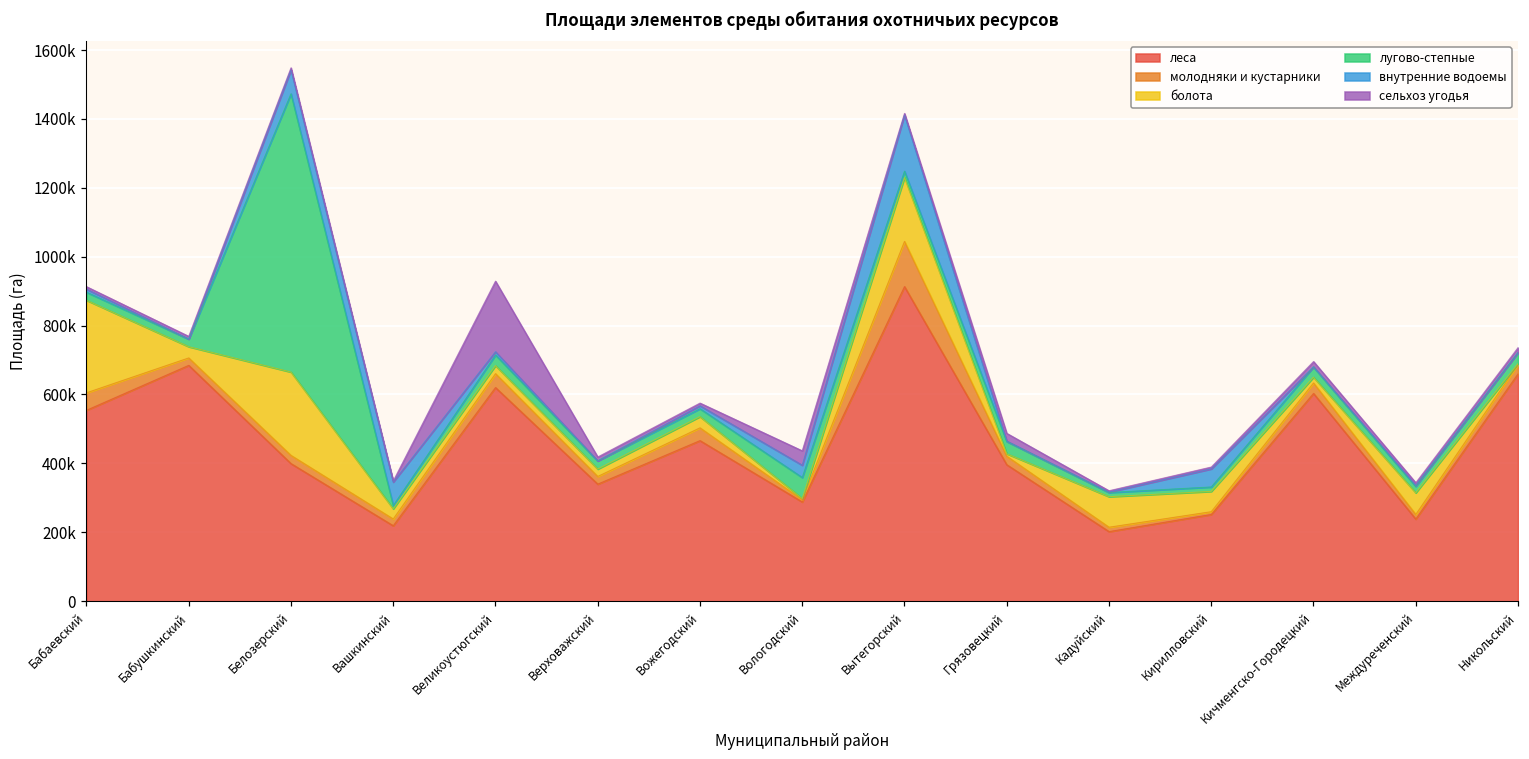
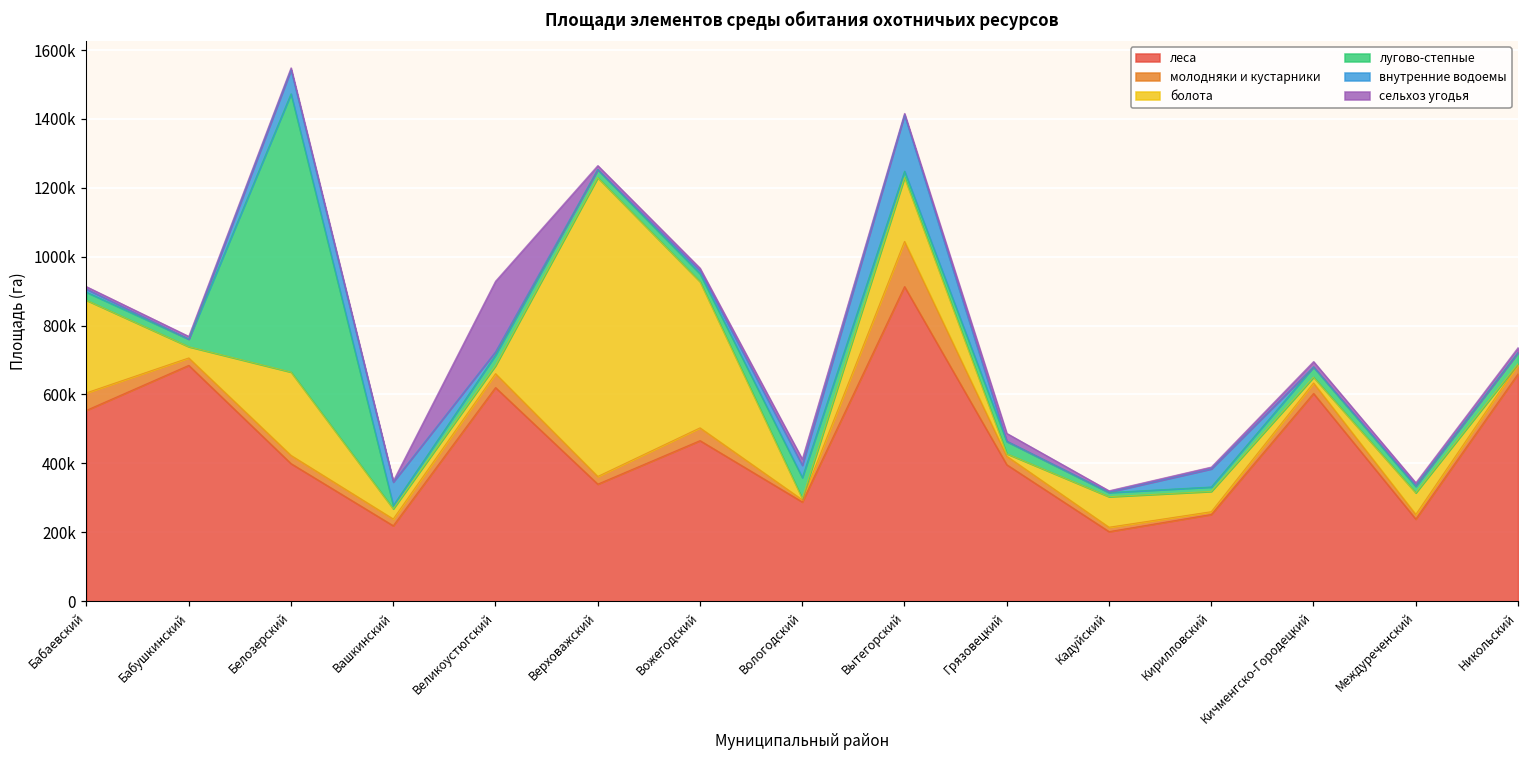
болота, Верховажский: 20000 -> 870000
болота, Вожегодский: 30000 -> 420000
сельхоз угодья, Вологодский: 40000 -> 20000
